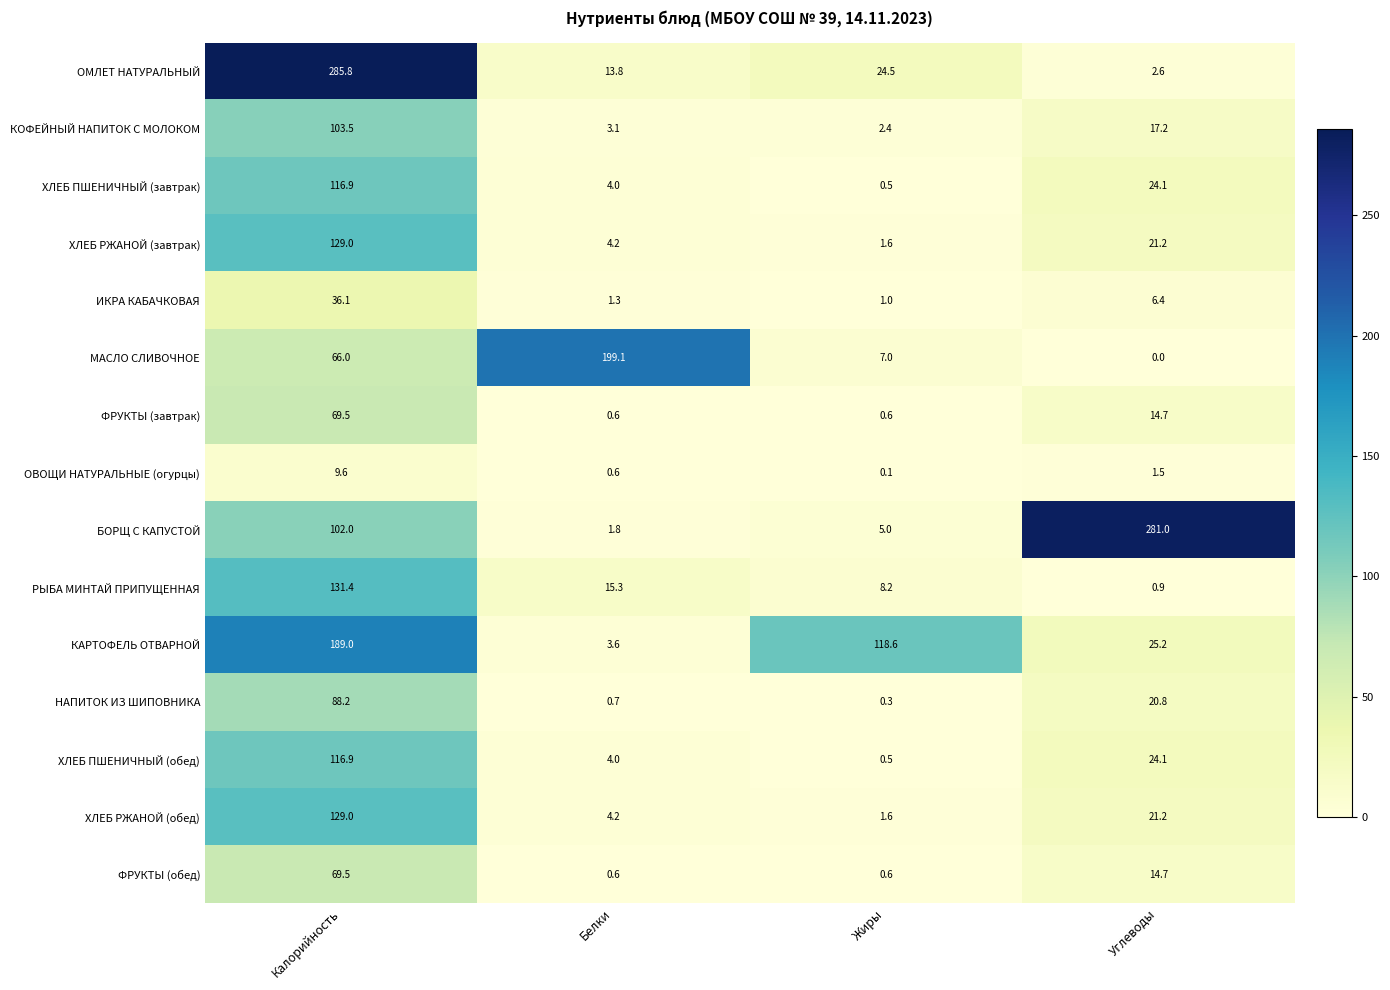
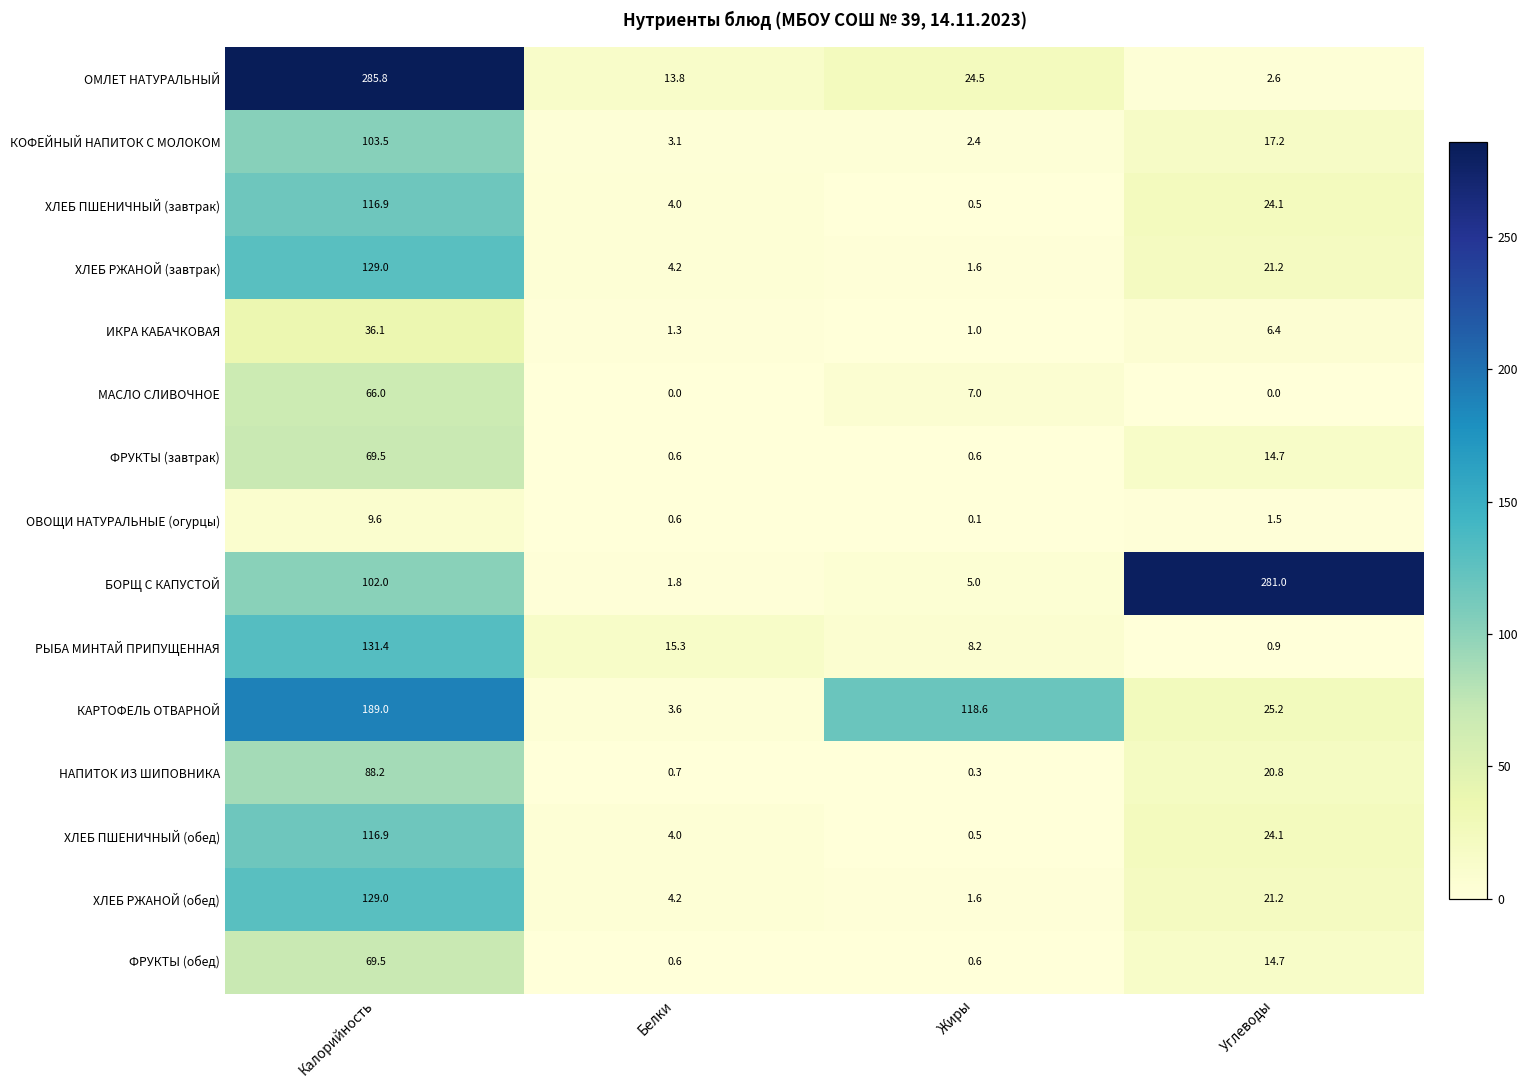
МАСЛО СЛИВОЧНОЕ, Белки: 199.1 -> 0.0
